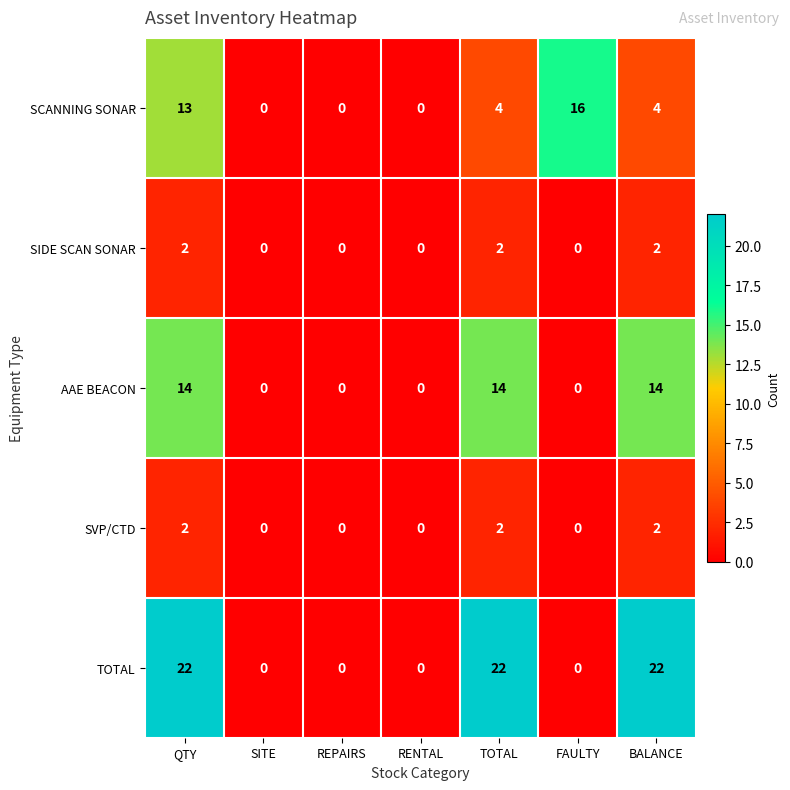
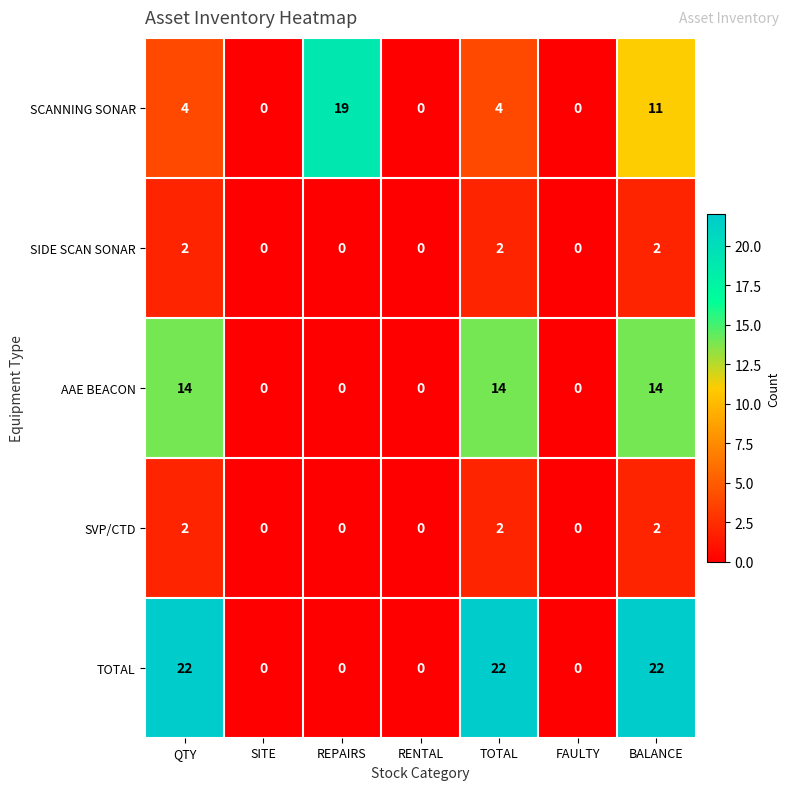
SCANNING SONAR, QTY: 13 -> 4
SCANNING SONAR, REPAIRS: 0 -> 19
SCANNING SONAR, FAULTY: 16 -> 0
SCANNING SONAR, BALANCE: 4 -> 11
